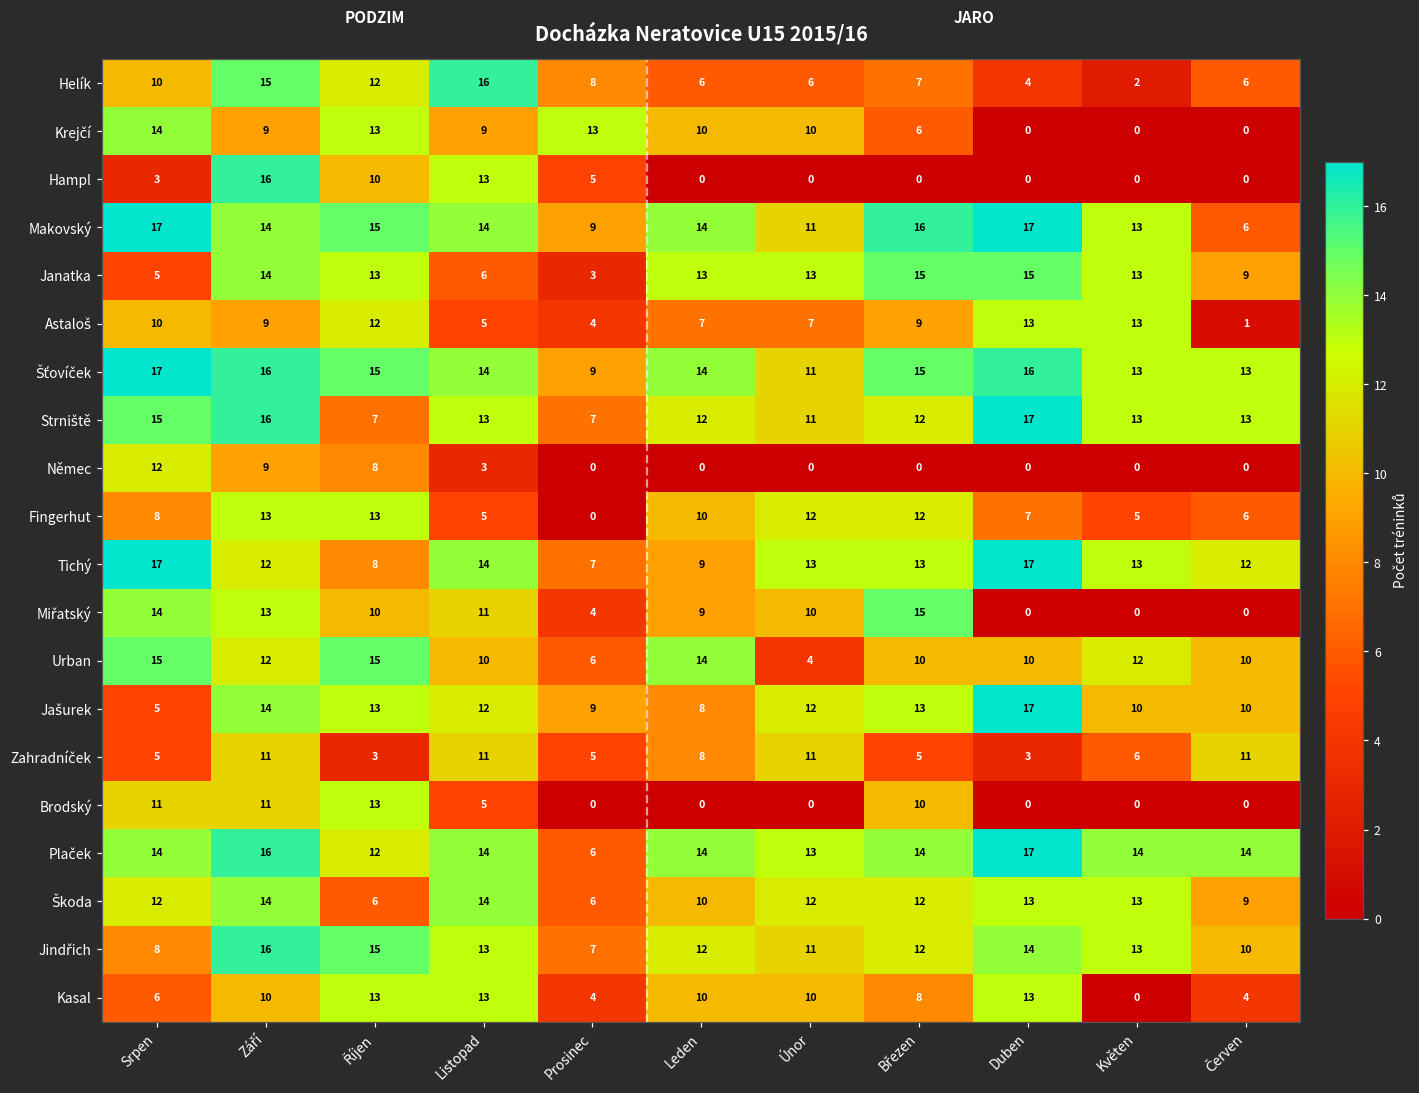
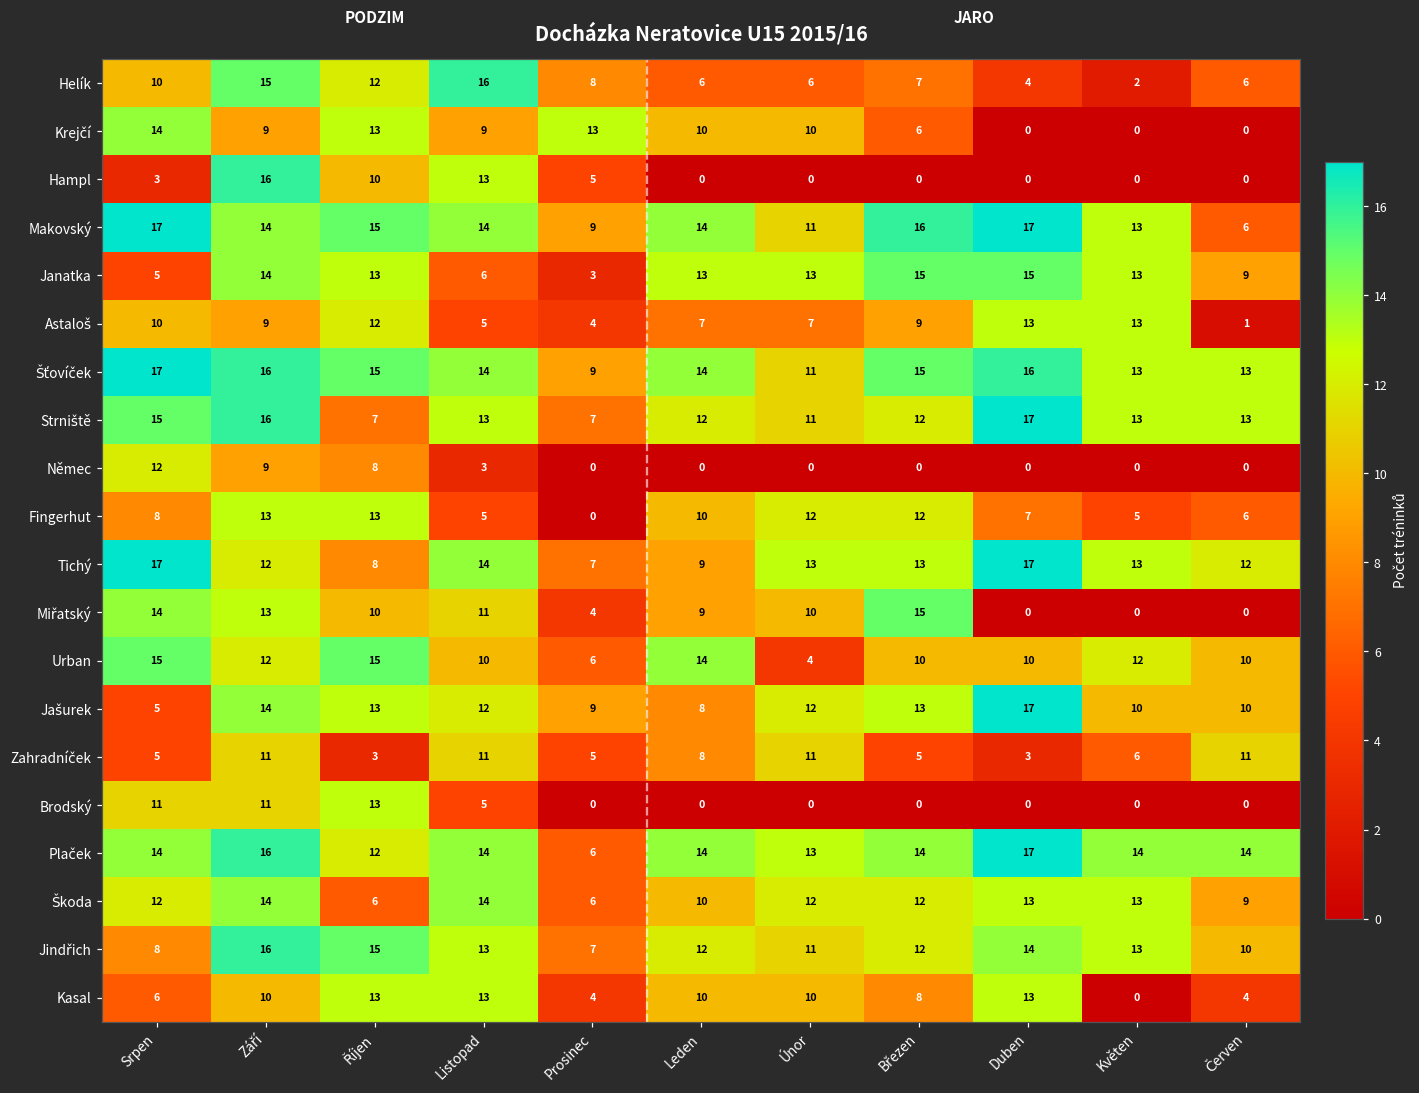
Brodský, Březen: 10 -> 0
